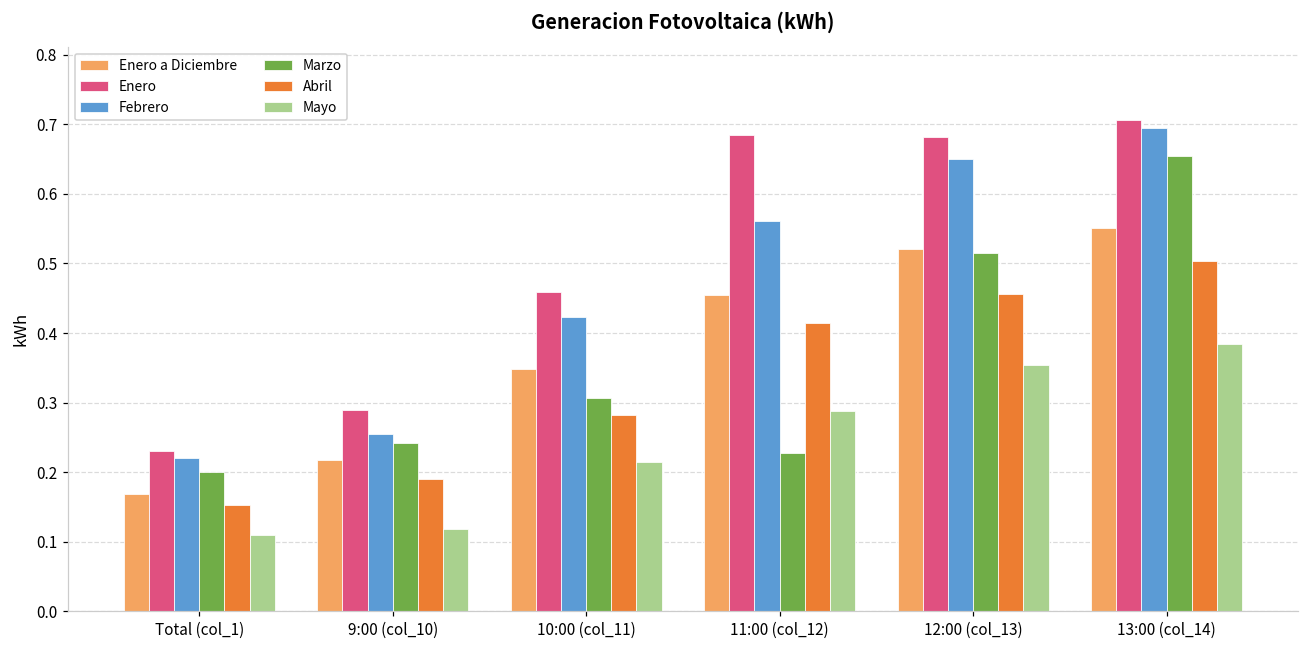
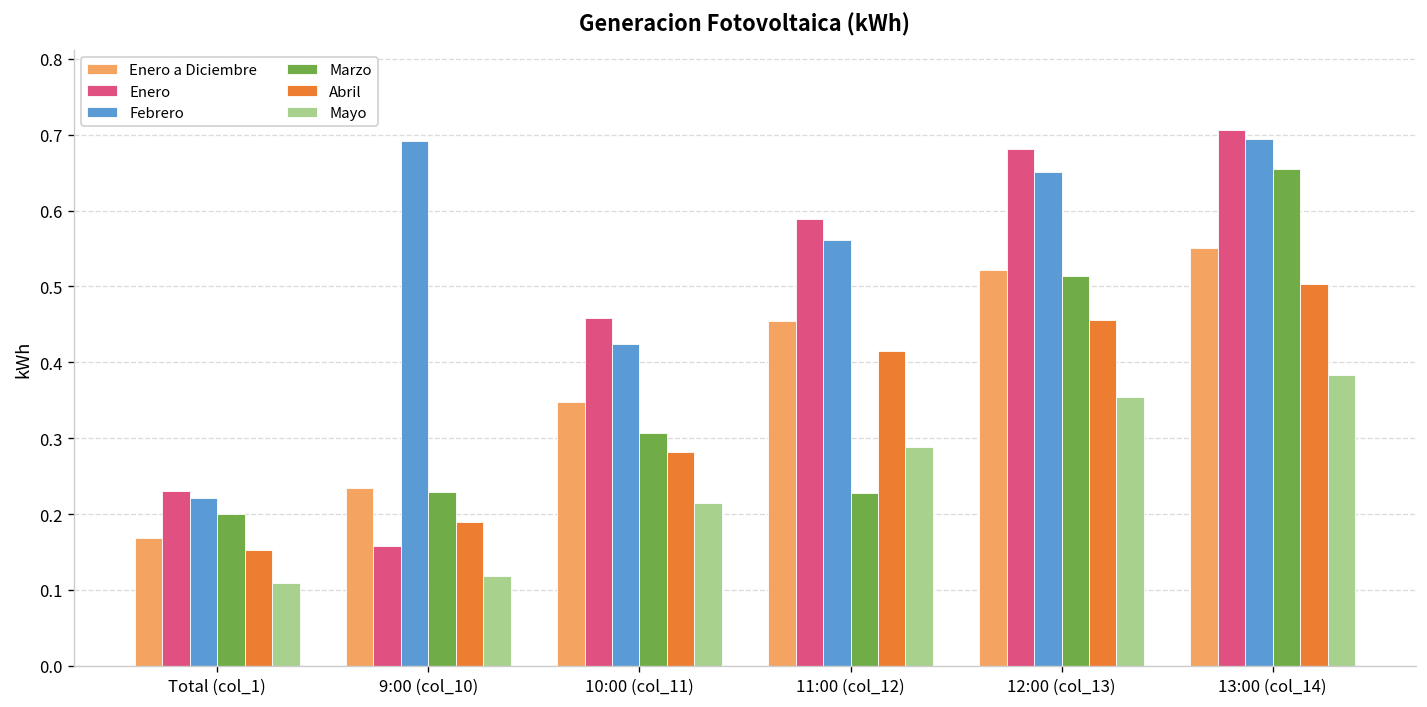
Enero a Diciembre, 9:00 (col_10): 0.22 -> 0.23
Enero, 9:00 (col_10): 0.29 -> 0.16
Febrero, 9:00 (col_10): 0.26 -> 0.69
Marzo, 9:00 (col_10): 0.24 -> 0.23
Enero, 11:00 (col_12): 0.68 -> 0.59
